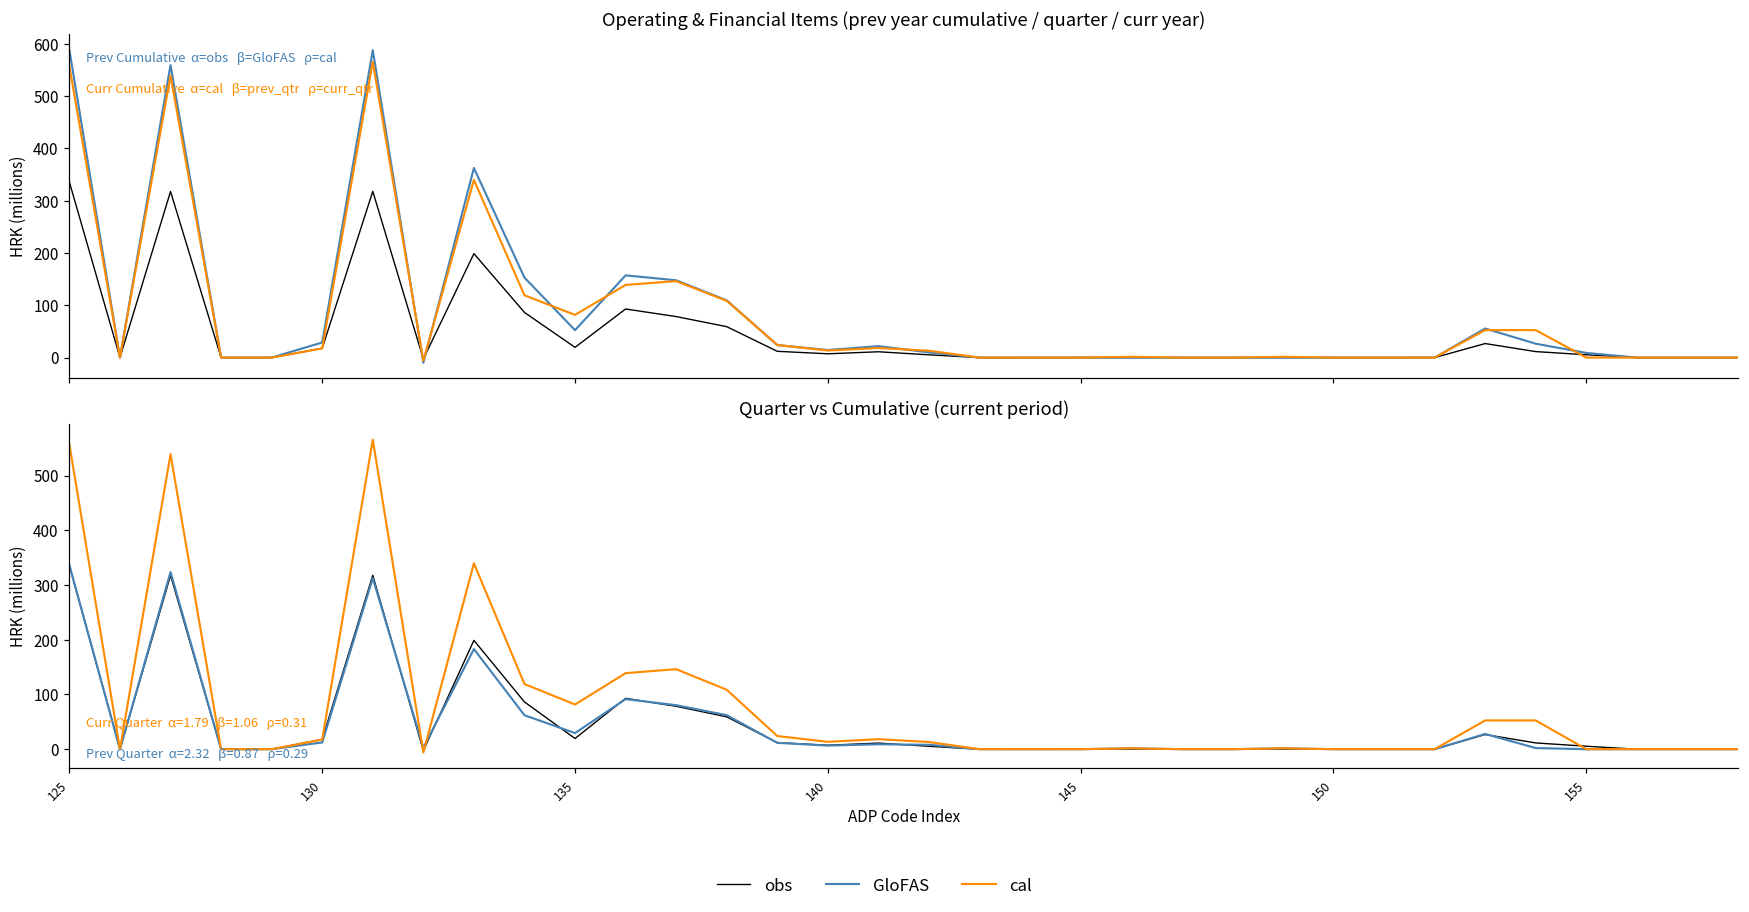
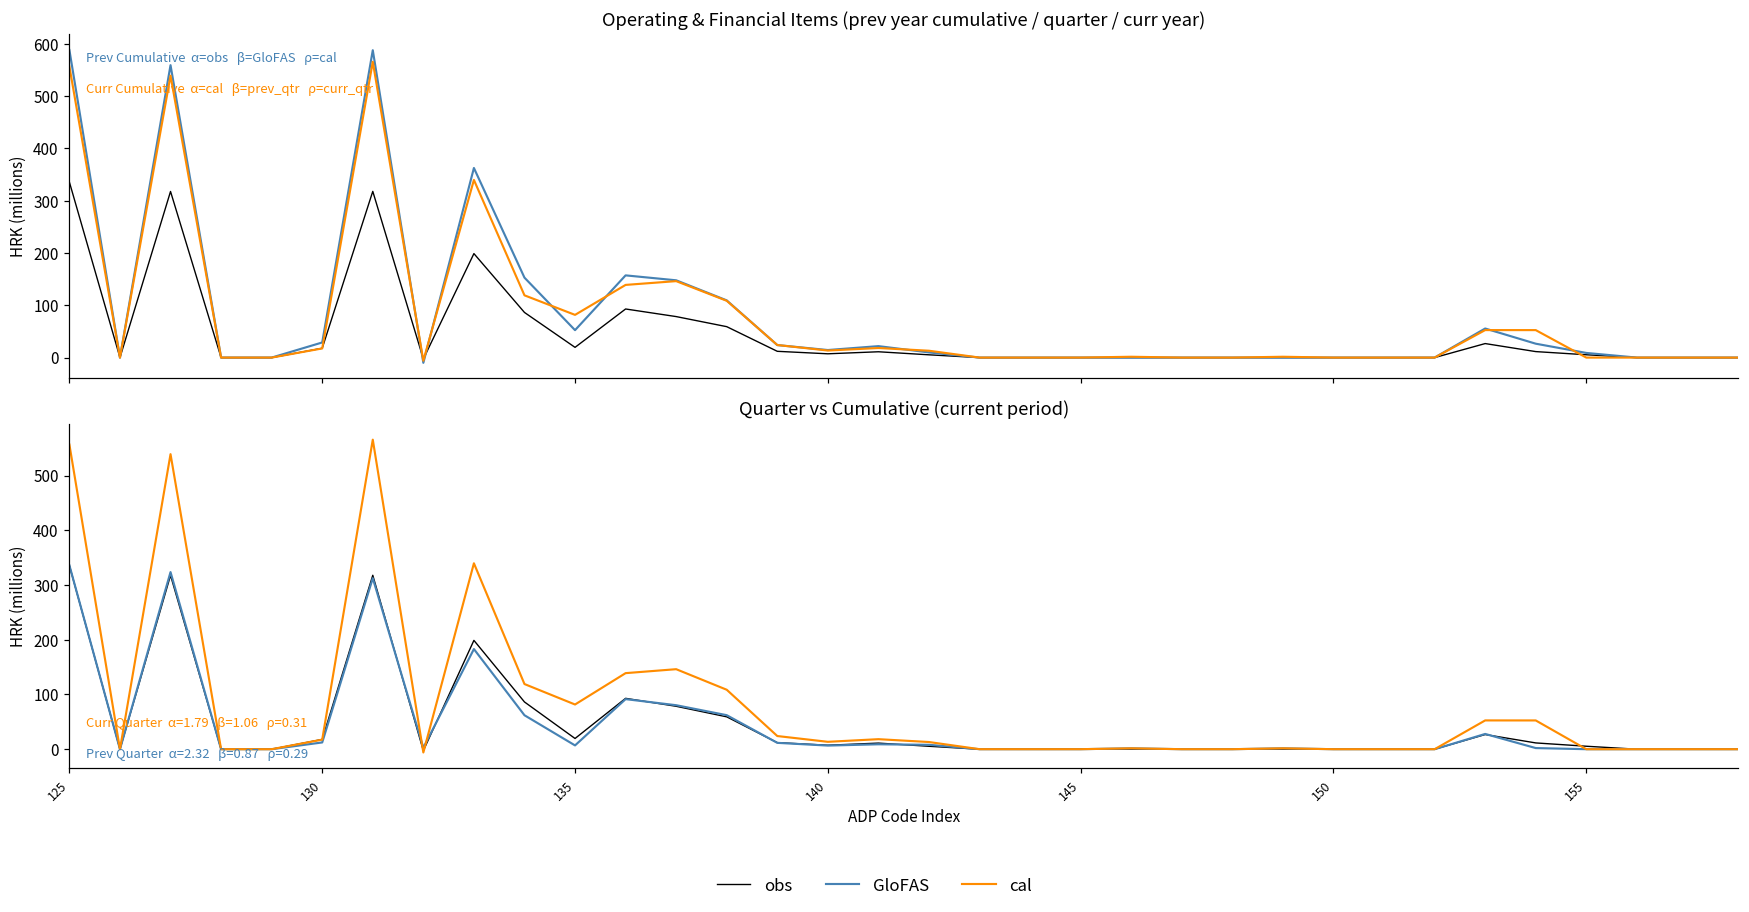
Quarter vs Cumulative (current period), GloFAS, 135: 30 -> 10
